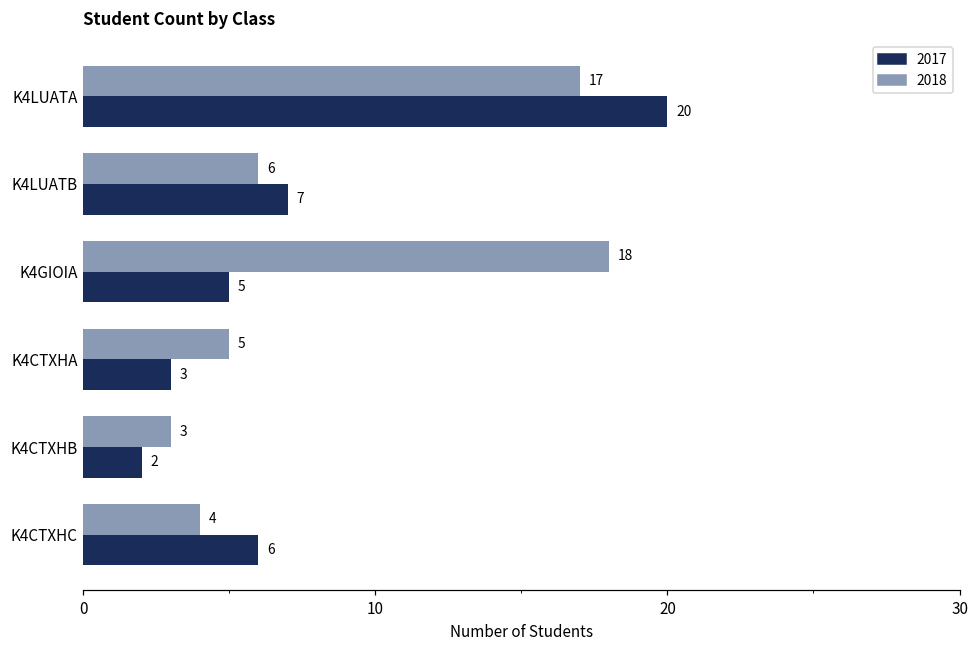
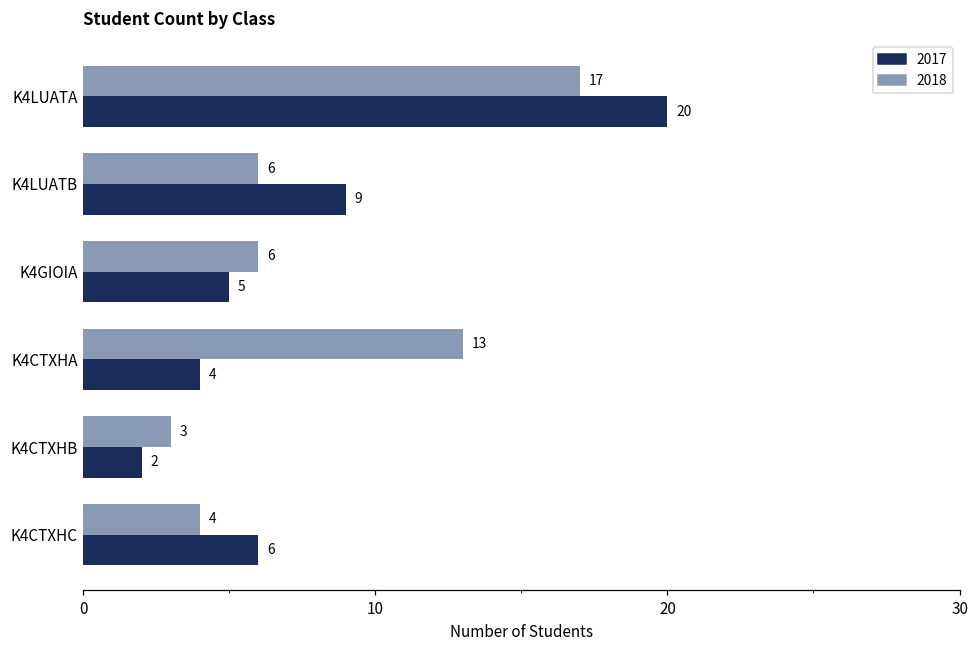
2017, K4LUATB: 7 -> 9
2018, K4GIOIA: 18 -> 6
2018, K4CTXHA: 5 -> 13
2017, K4CTXHA: 3 -> 4
